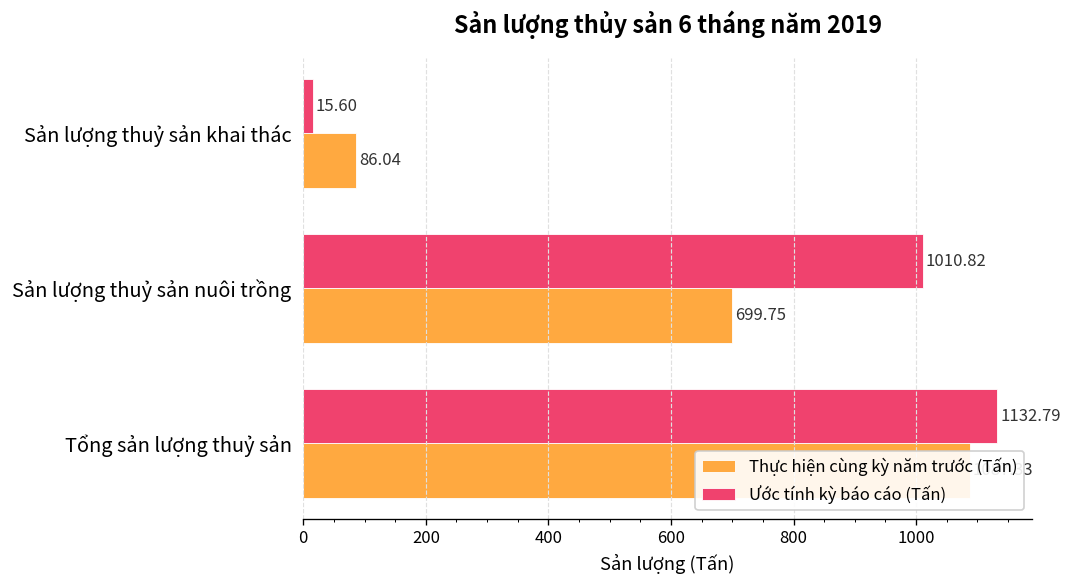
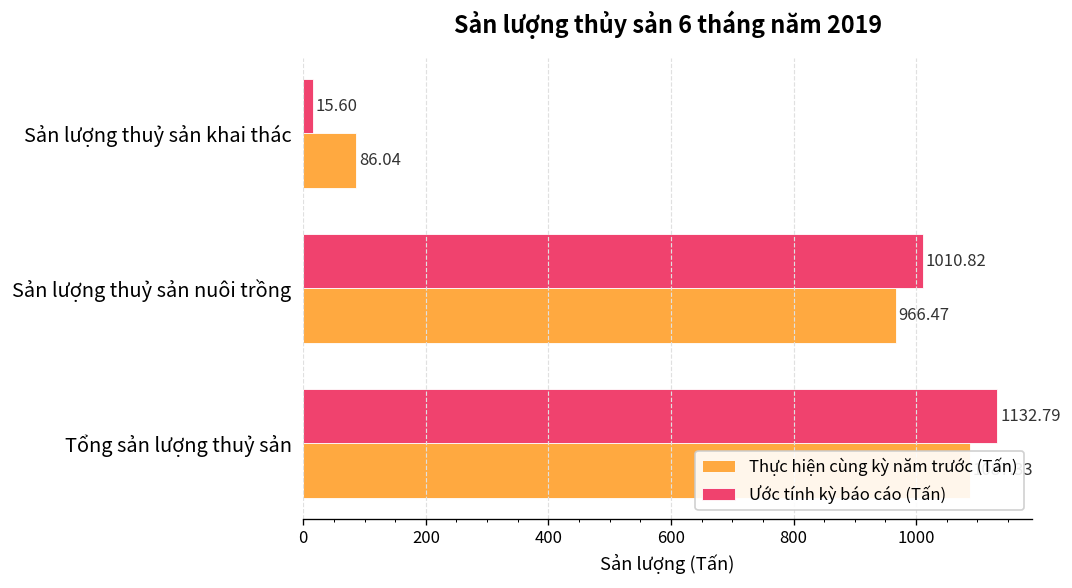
Thực hiện cùng kỳ năm trước (Tấn), Sản lượng thuỷ sản nuôi trồng: 699.75 -> 966.47
